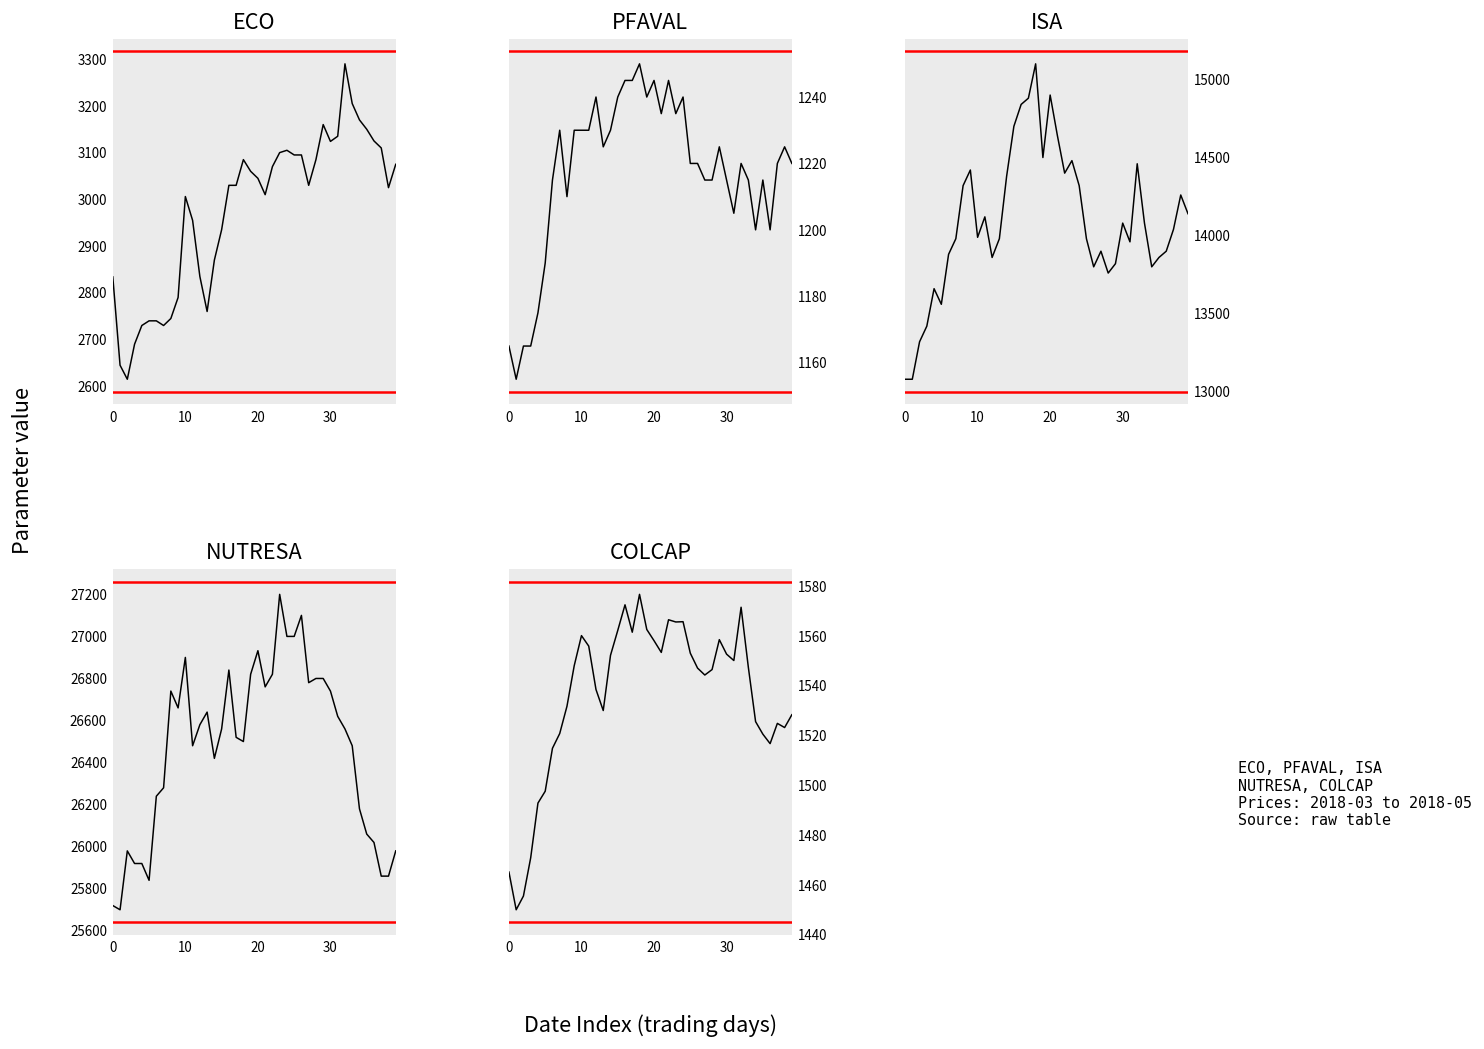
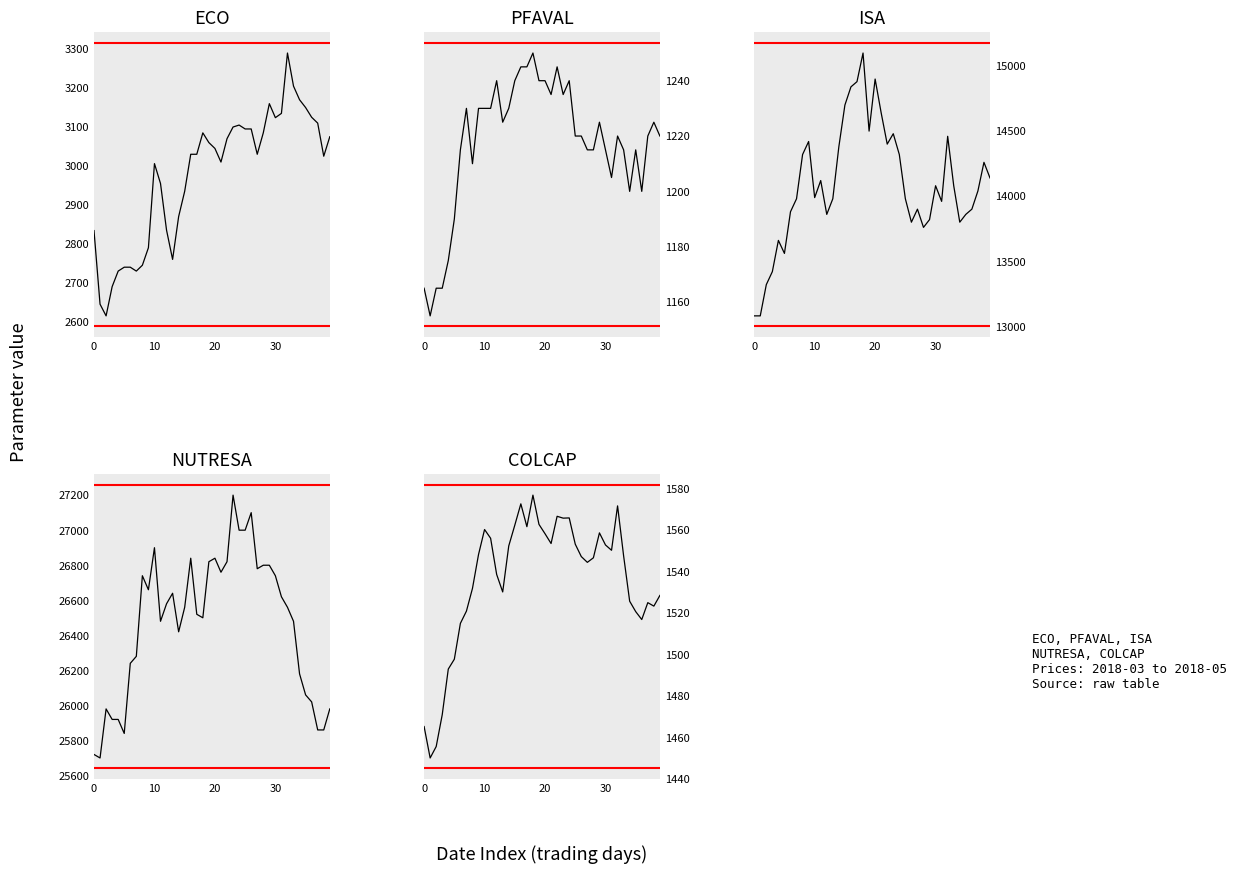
PFAVAL, 20: 1245 -> 1240
NUTRESA, 20: 26930 -> 26840
